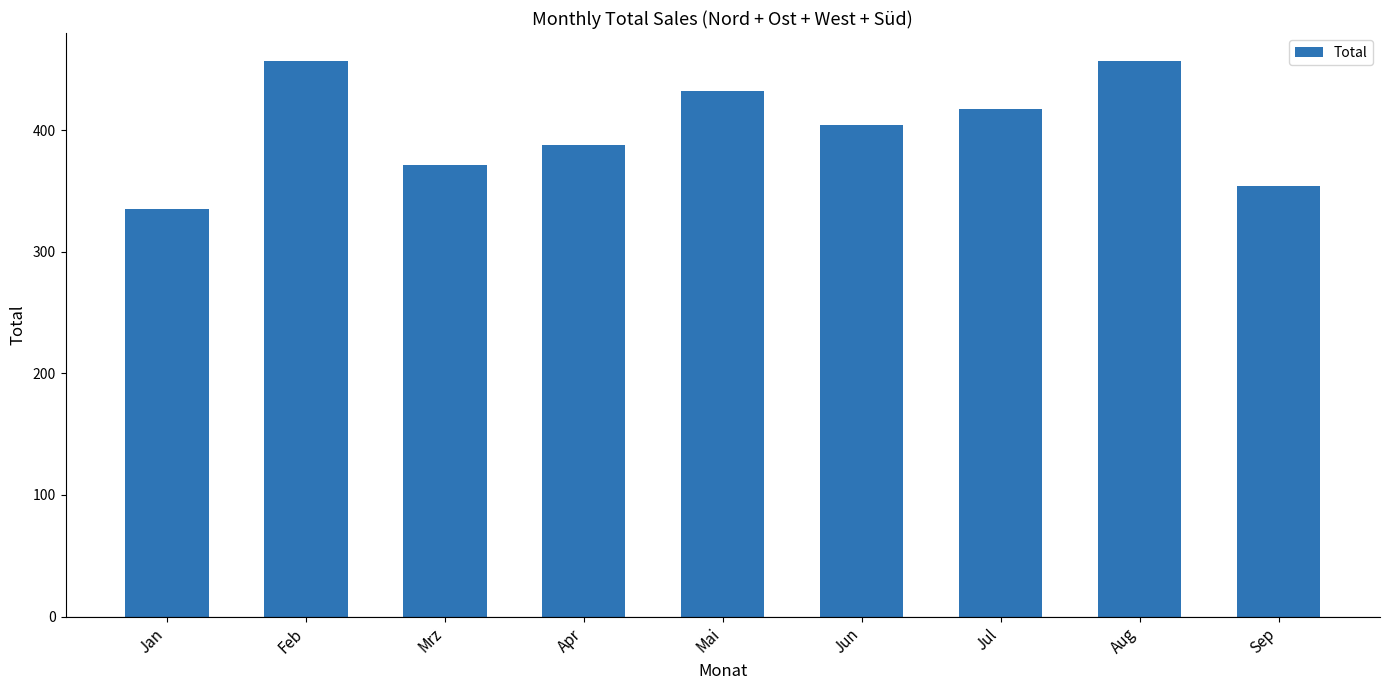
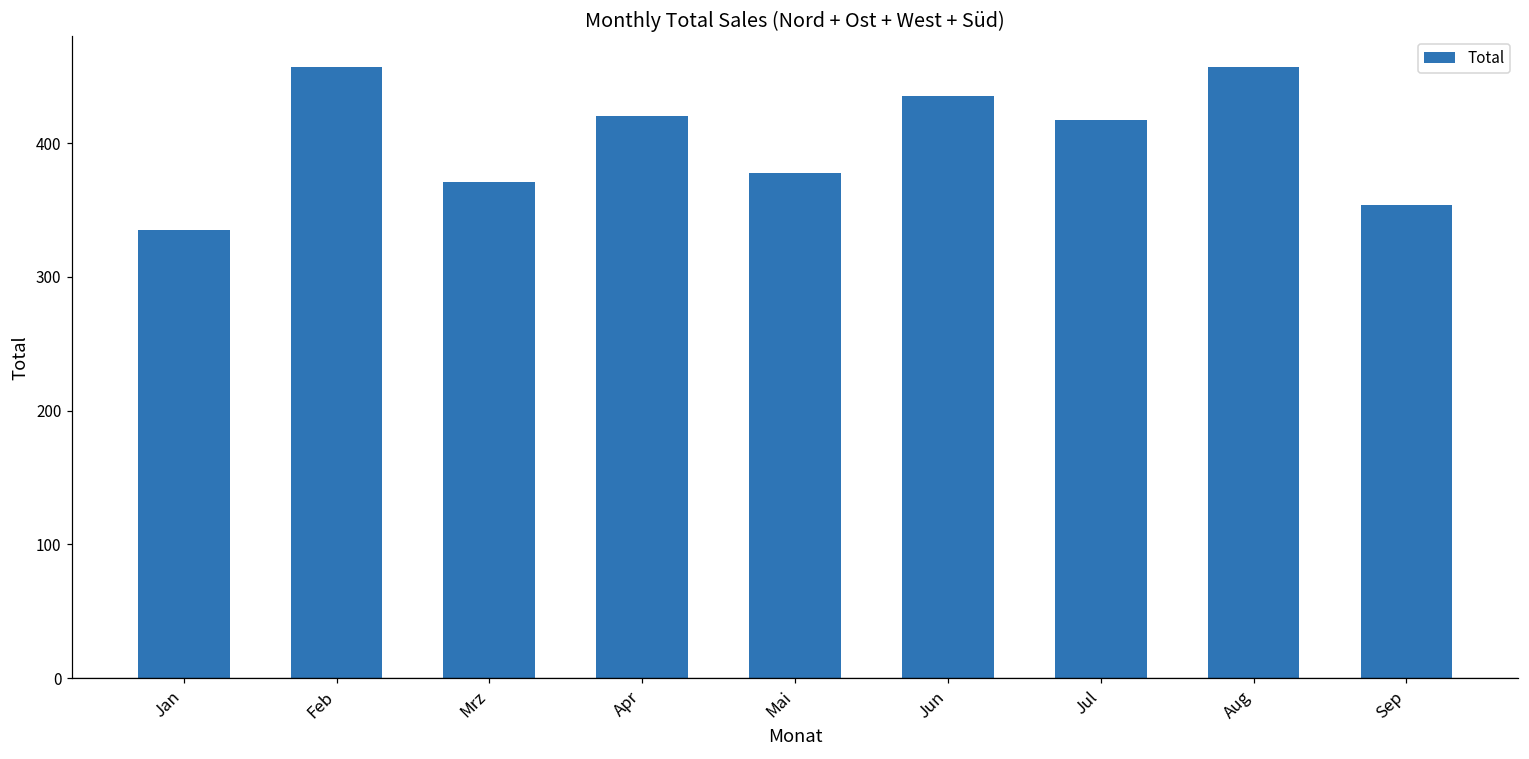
Apr: 388 -> 420
Mai: 432 -> 378
Jun: 404 -> 435
